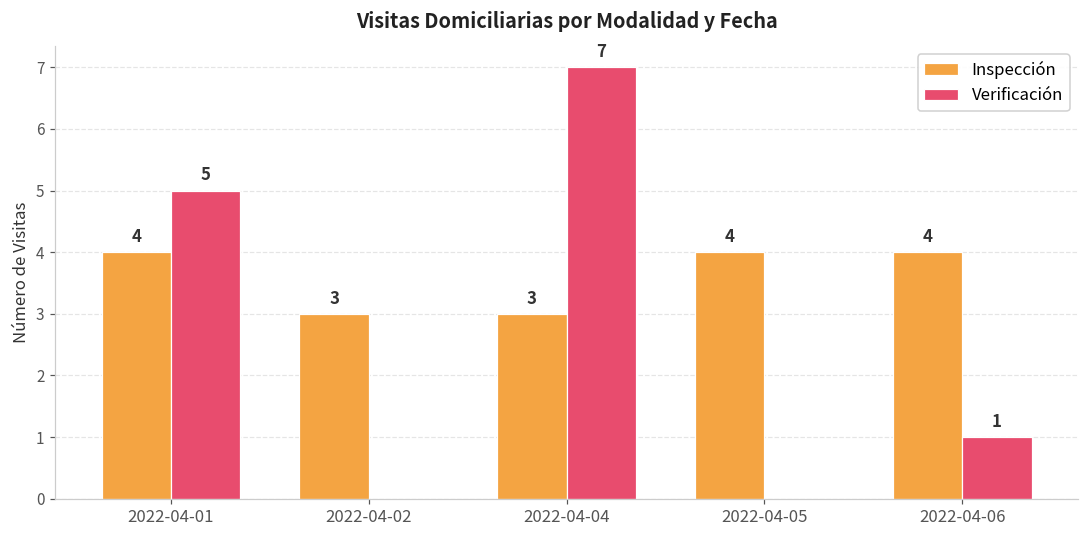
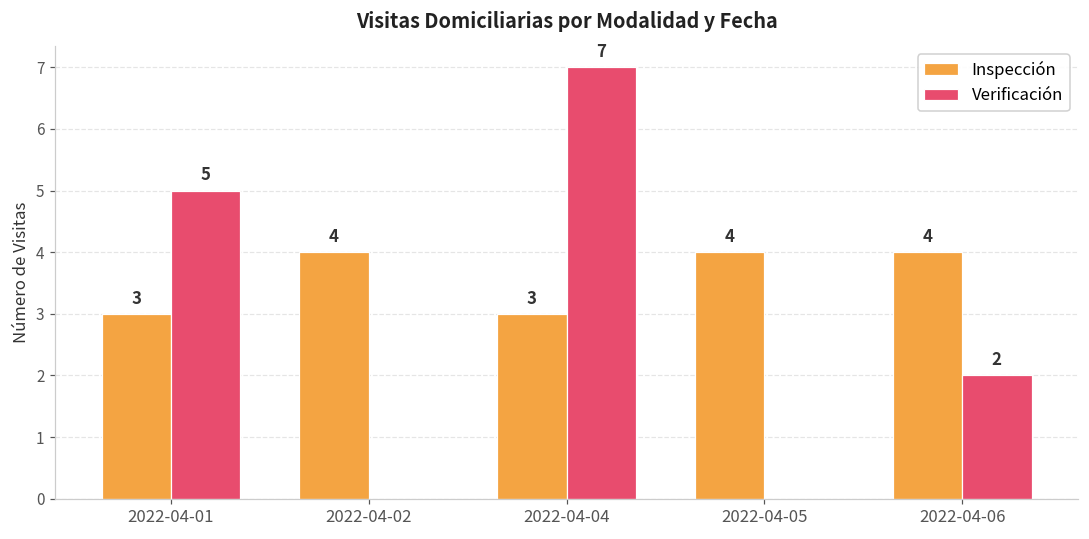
Inspección, 2022-04-01: 4 -> 3
Inspección, 2022-04-02: 3 -> 4
Verificación, 2022-04-06: 1 -> 2
